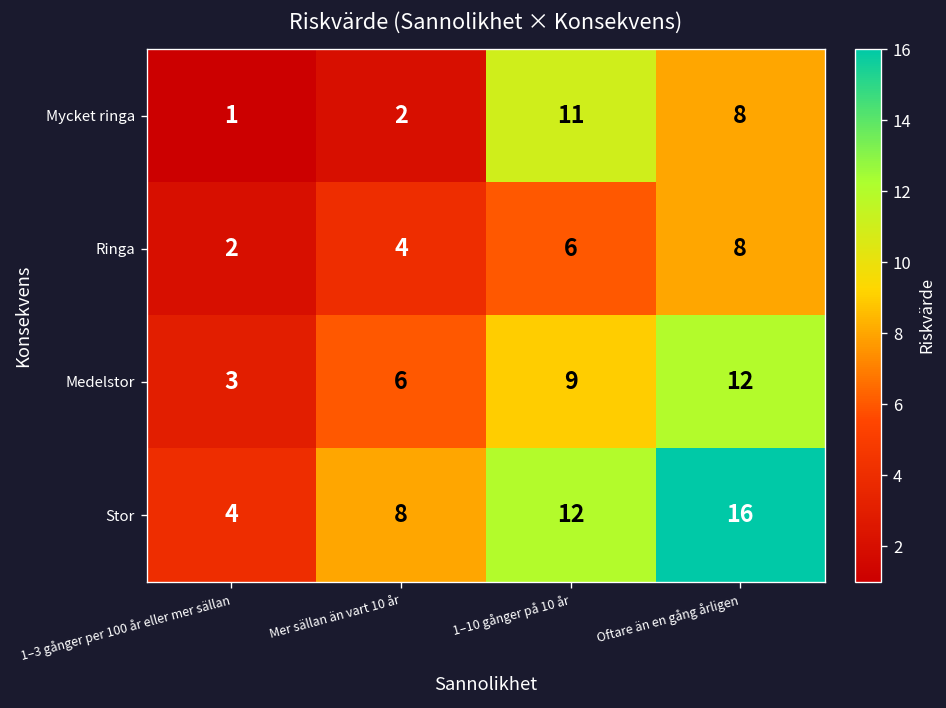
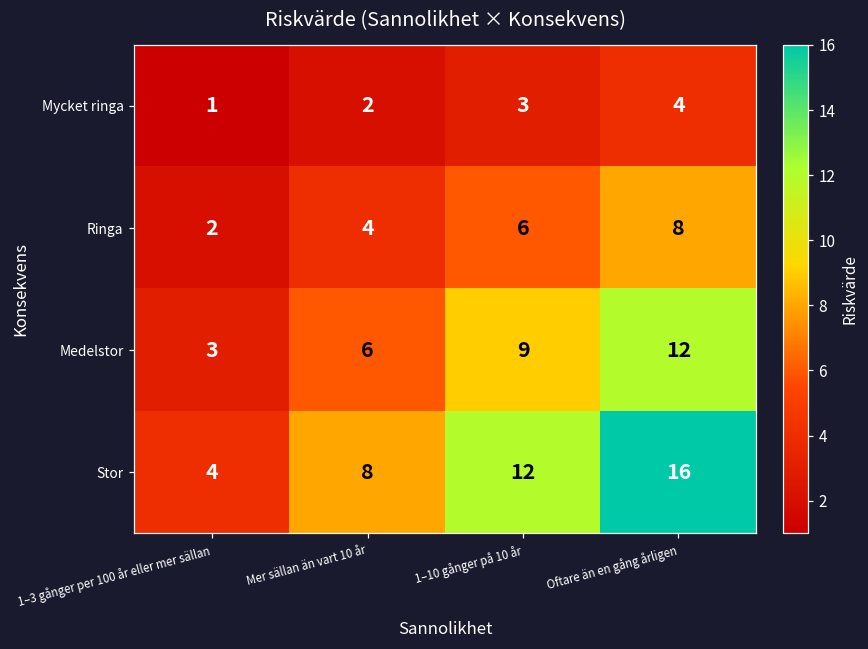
Mycket ringa, 1–10 gånger på 10 år: 11 -> 3
Mycket ringa, Oftare än en gång årligen: 8 -> 4
